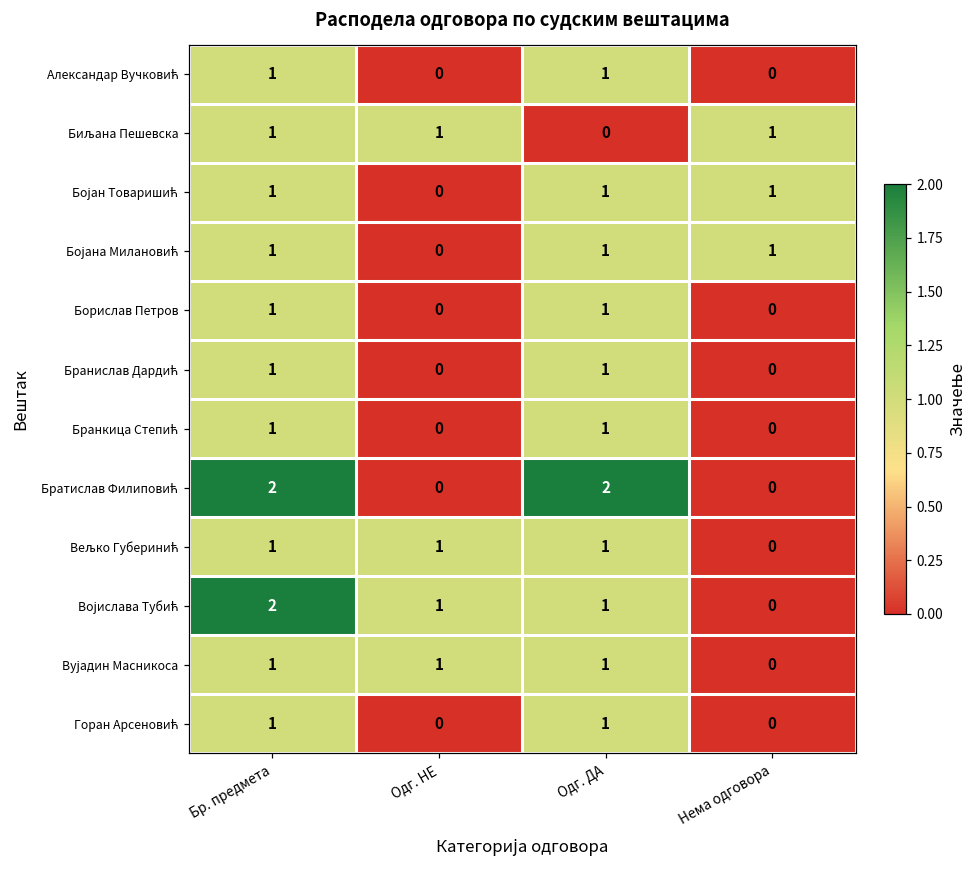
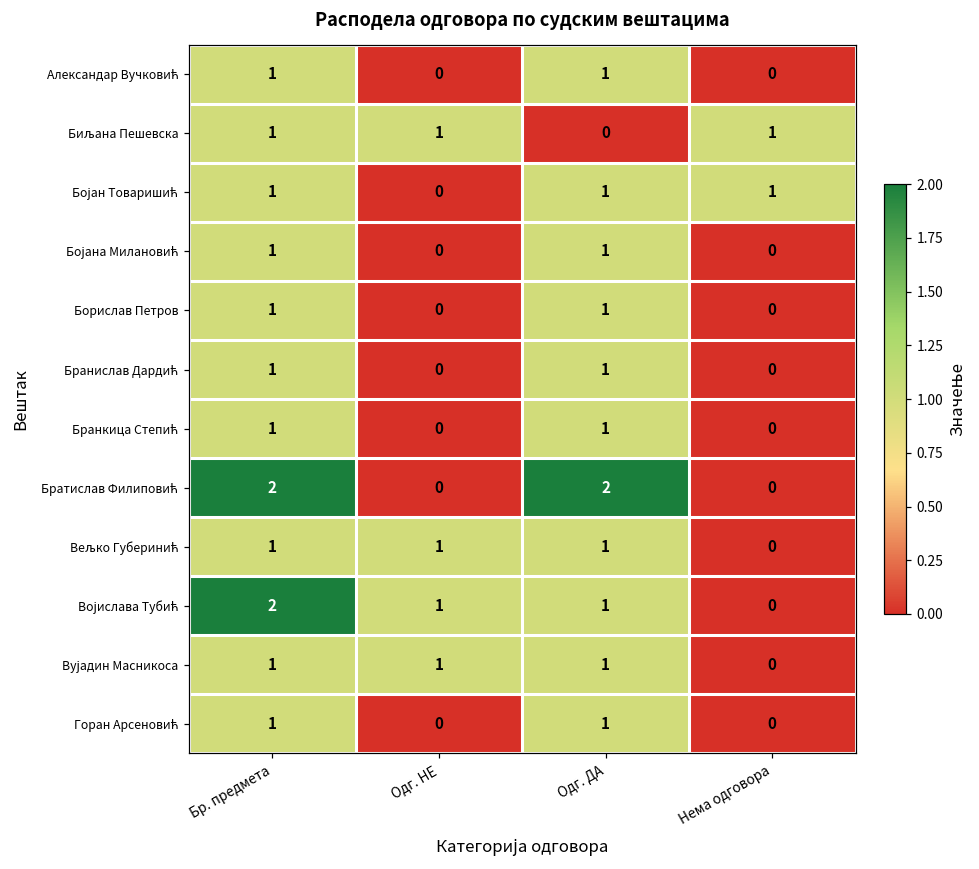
Бојана Милановић, Нема одговора: 1 -> 0
